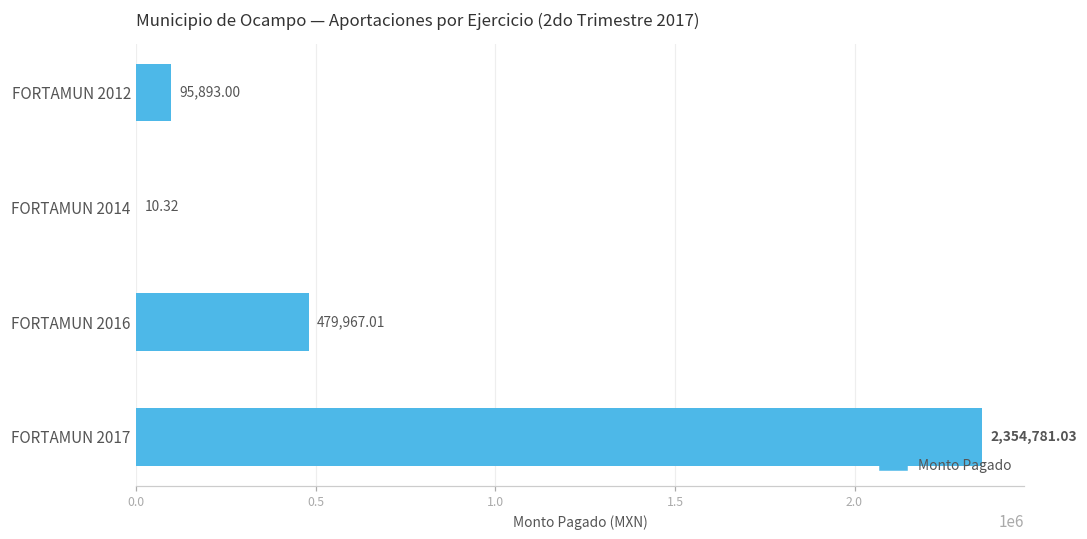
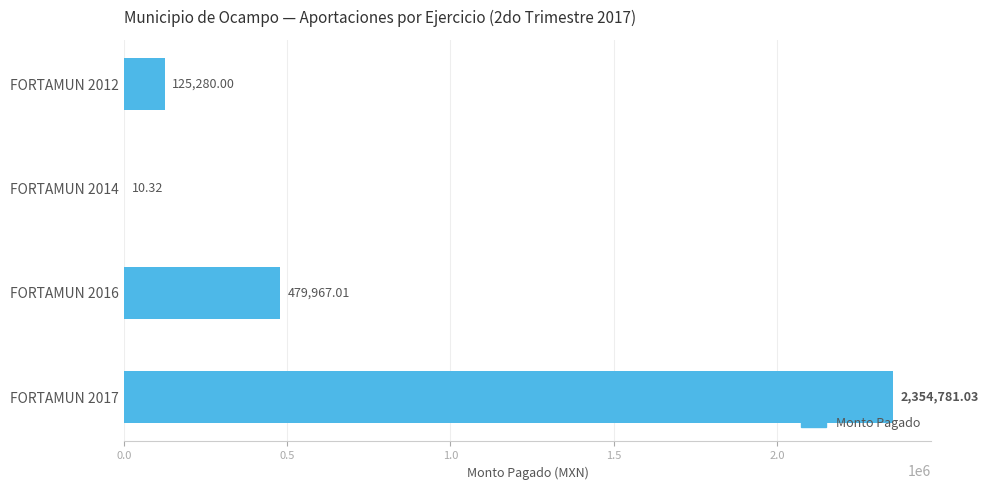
FORTAMUN 2012: 95,893.00 -> 125,280.00
